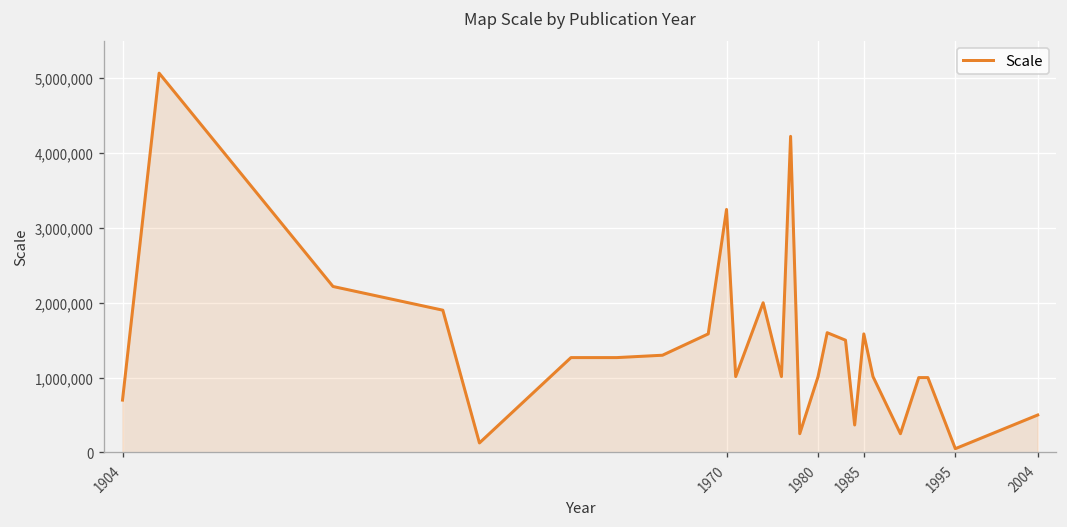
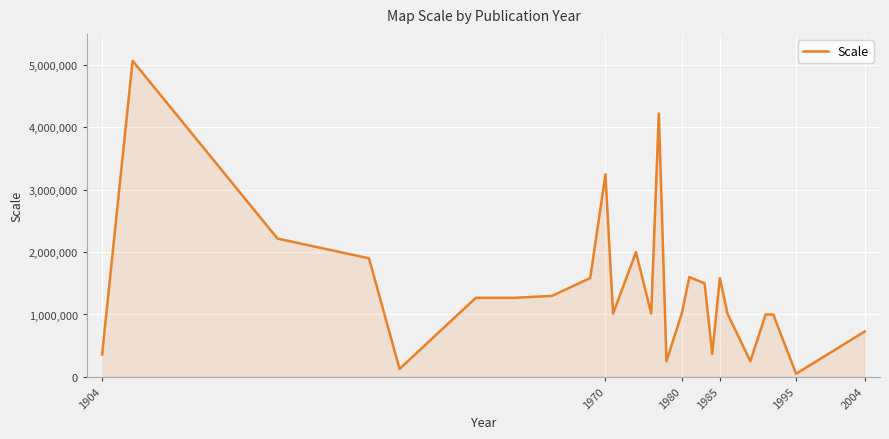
1904: 700,000 -> 400,000
2004: 500,000 -> 700,000
